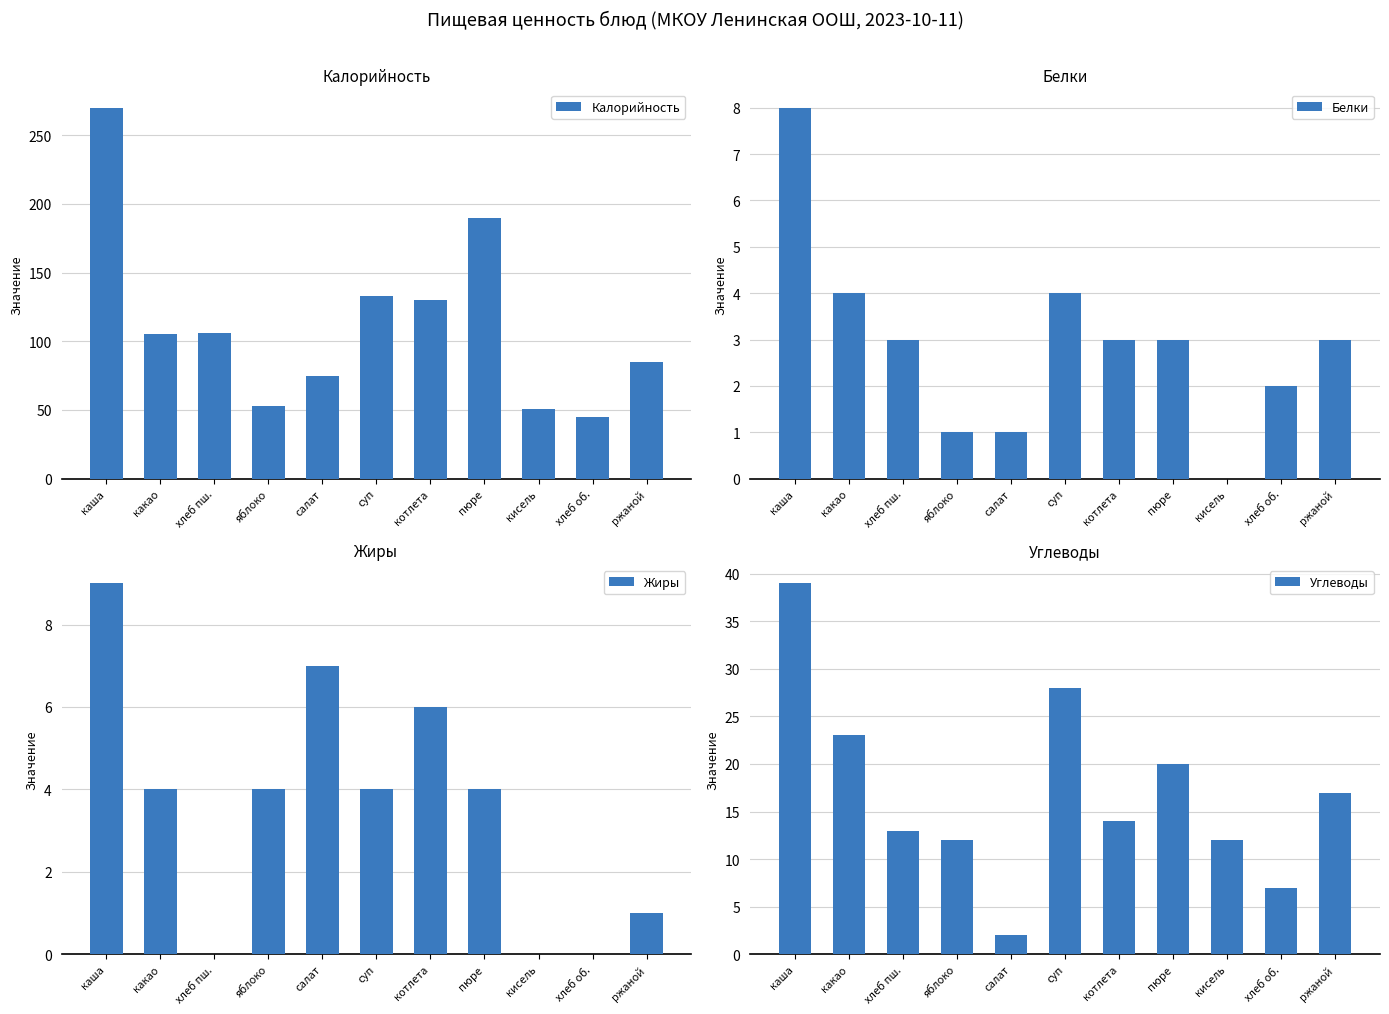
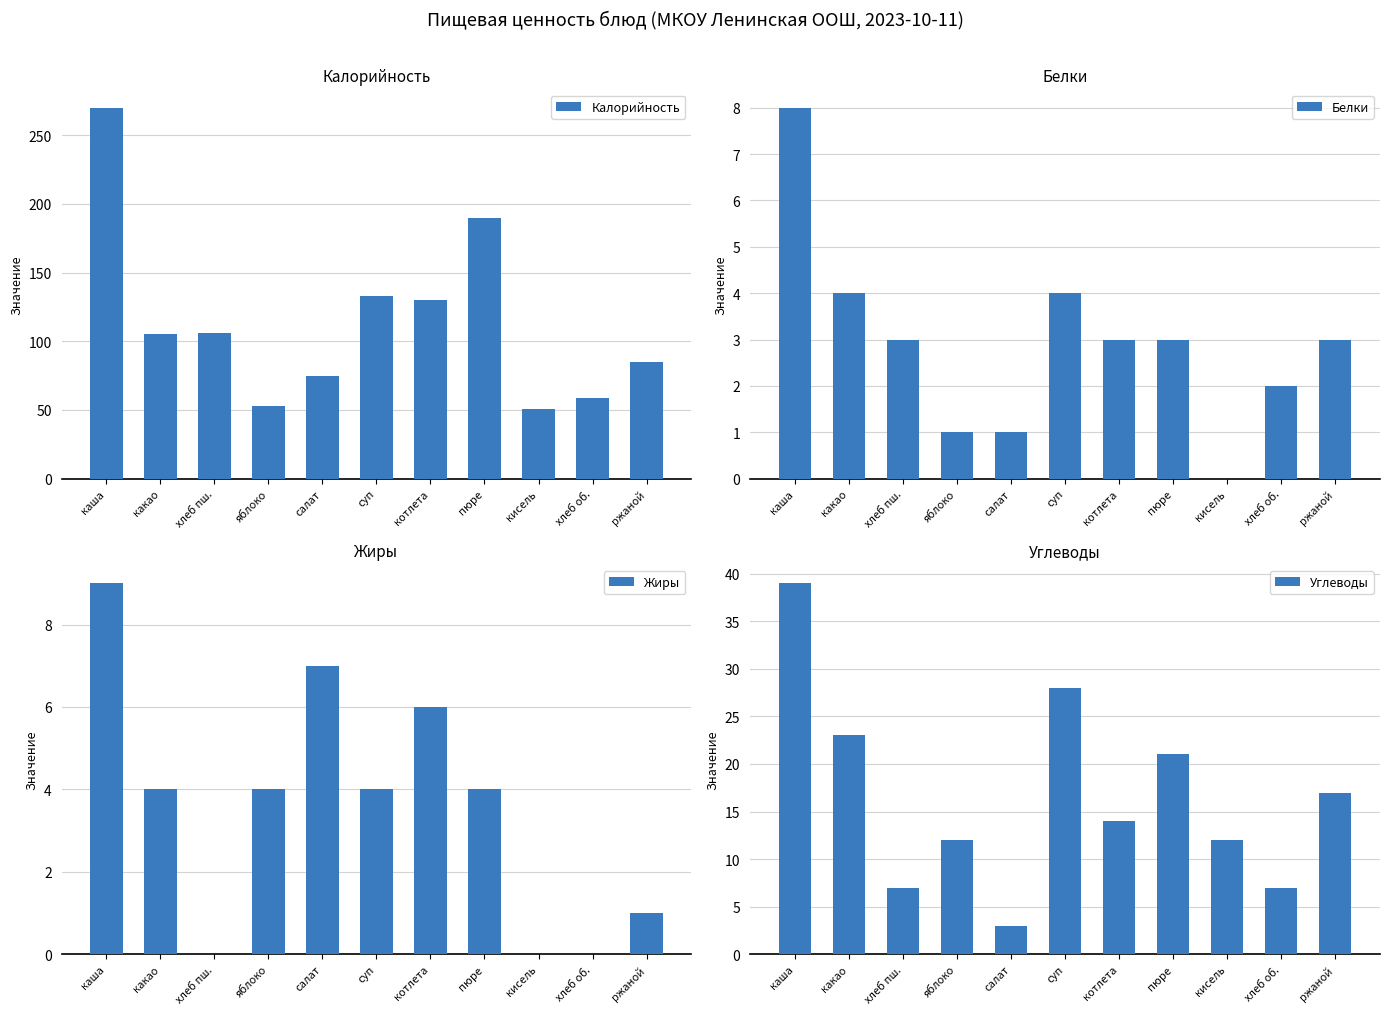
Калорийность, хлеб об.: 45 -> 59
Углеводы, хлеб пш.: 13 -> 7
Углеводы, салат: 2 -> 3
Углеводы, пюре: 20 -> 21
